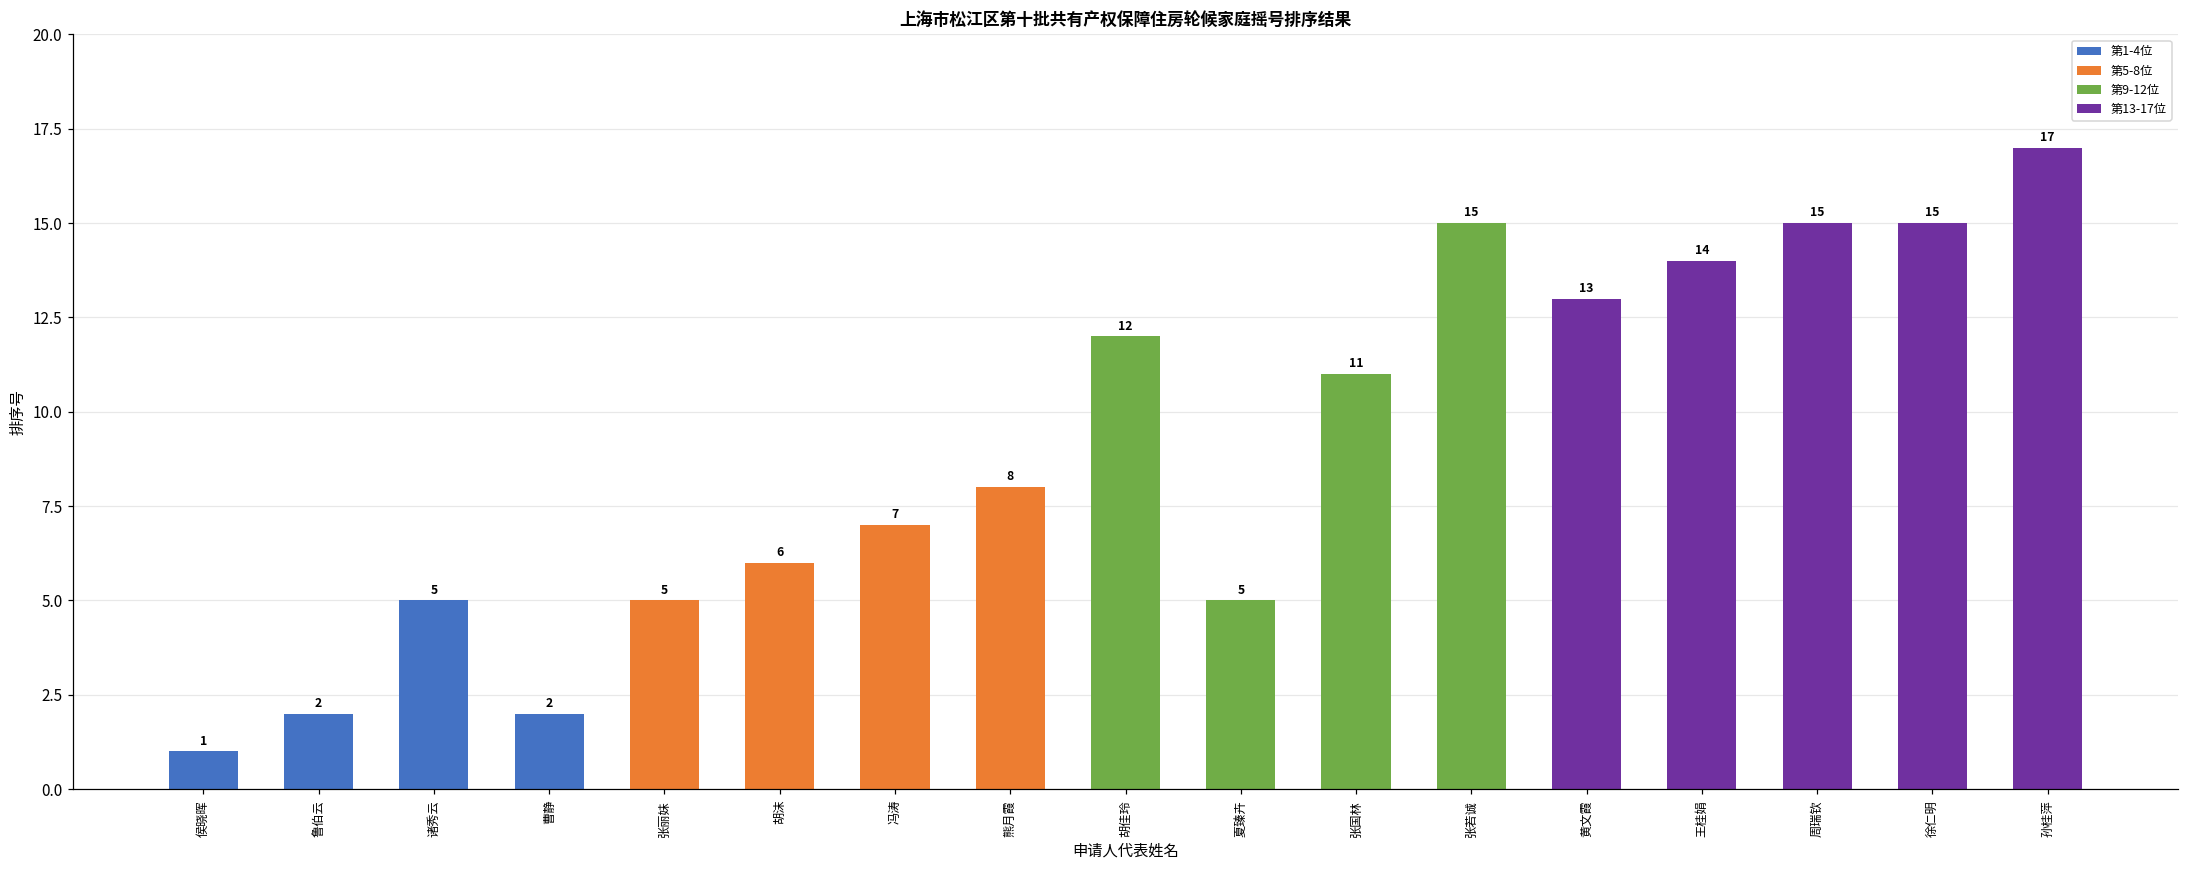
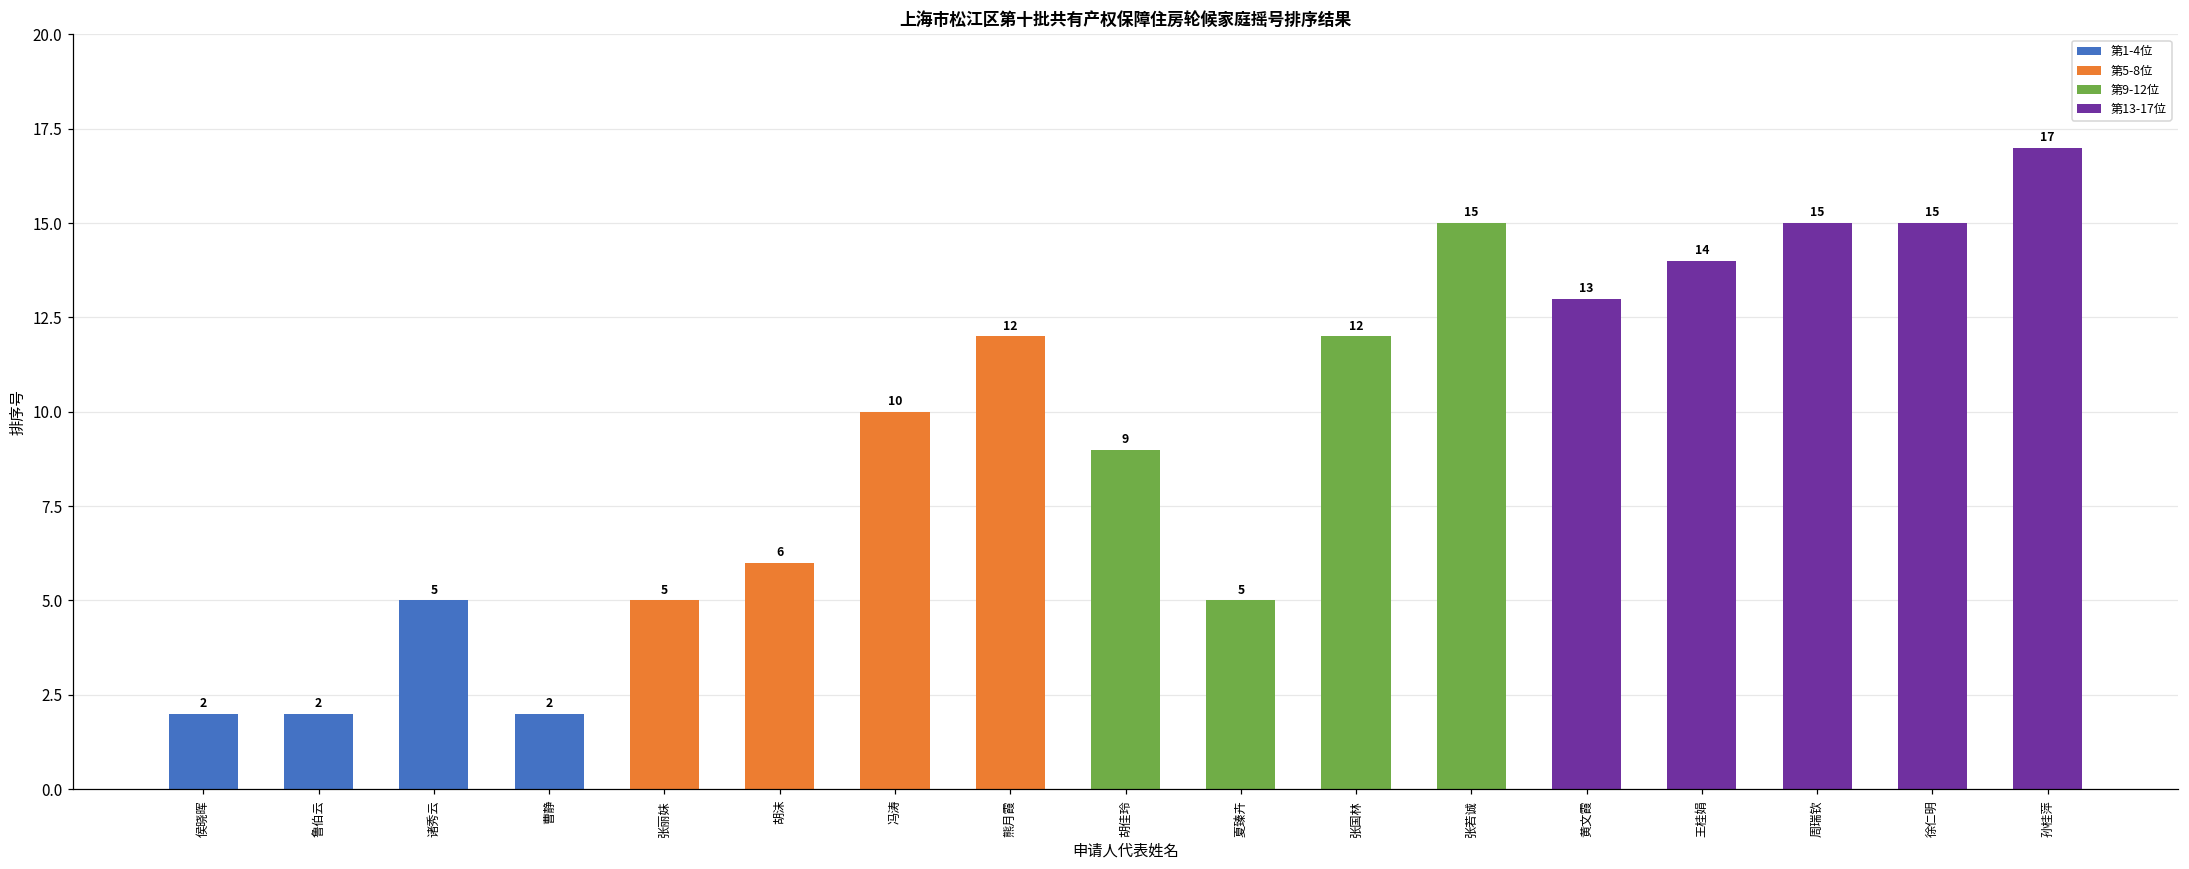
侯晓晖: 1 -> 2
冯涛: 7 -> 10
熊月霞: 8 -> 12
胡佳玲: 12 -> 9
张国林: 11 -> 12
